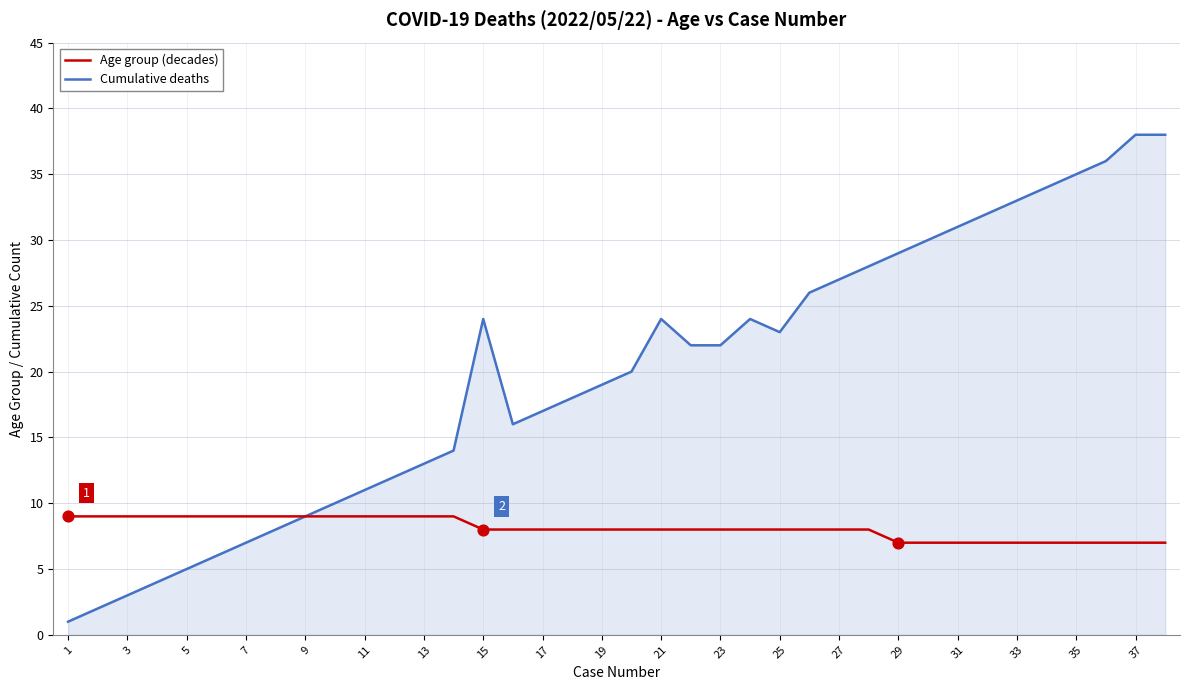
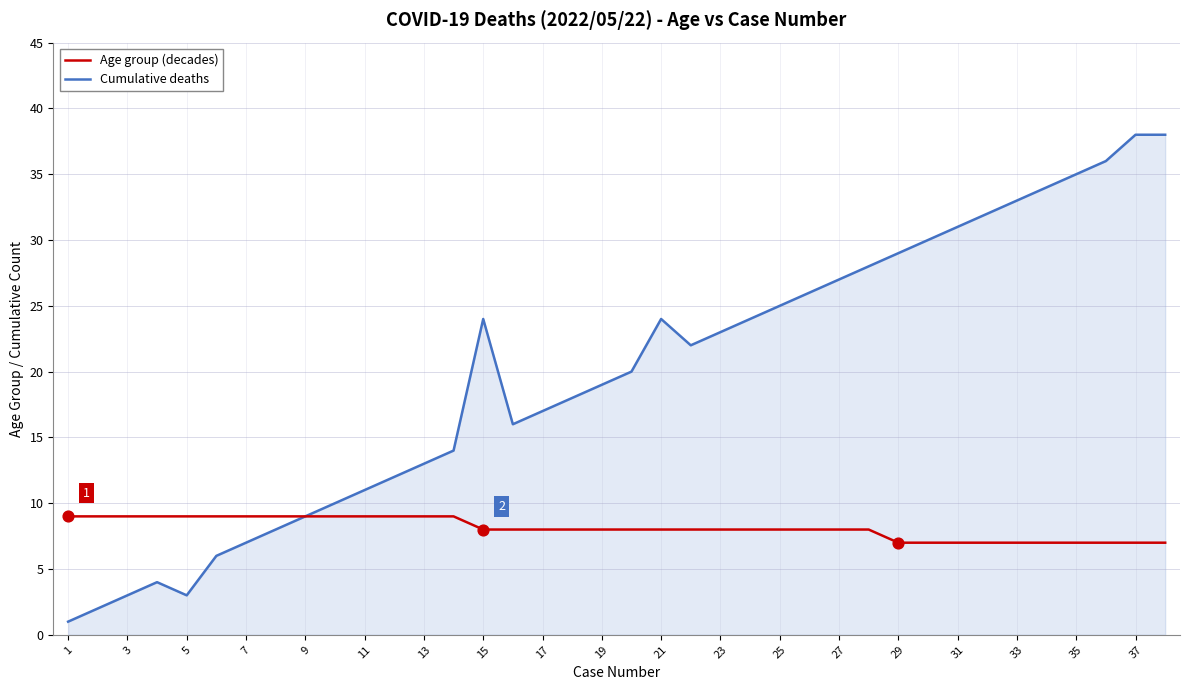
Cumulative deaths, 5: 5 -> 3
Cumulative deaths, 23: 22 -> 23
Cumulative deaths, 25: 23 -> 25
